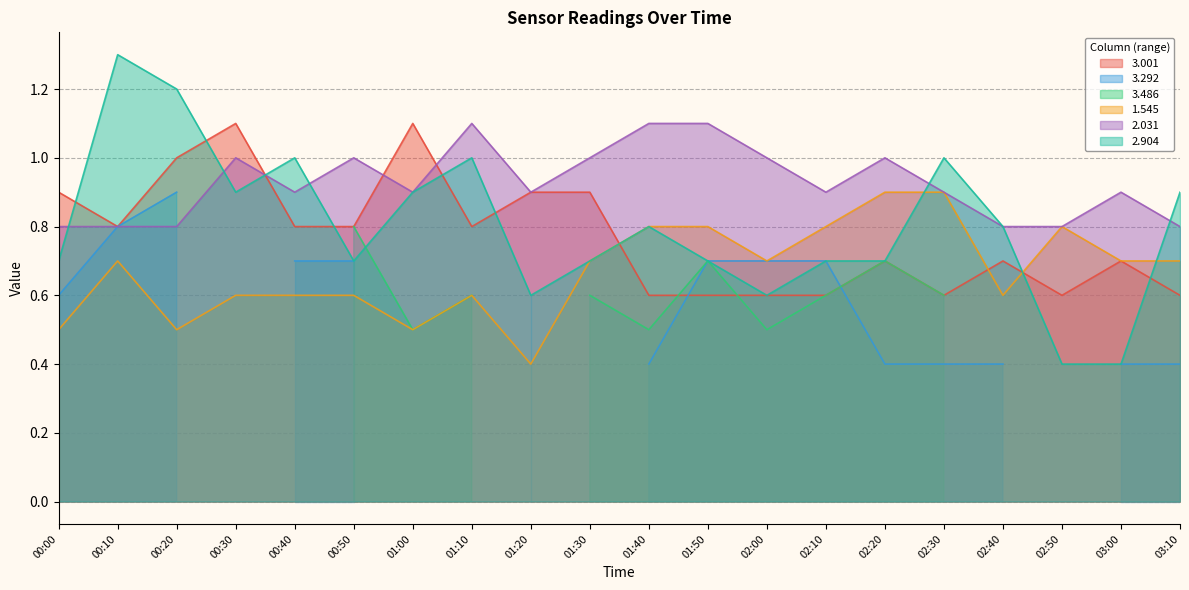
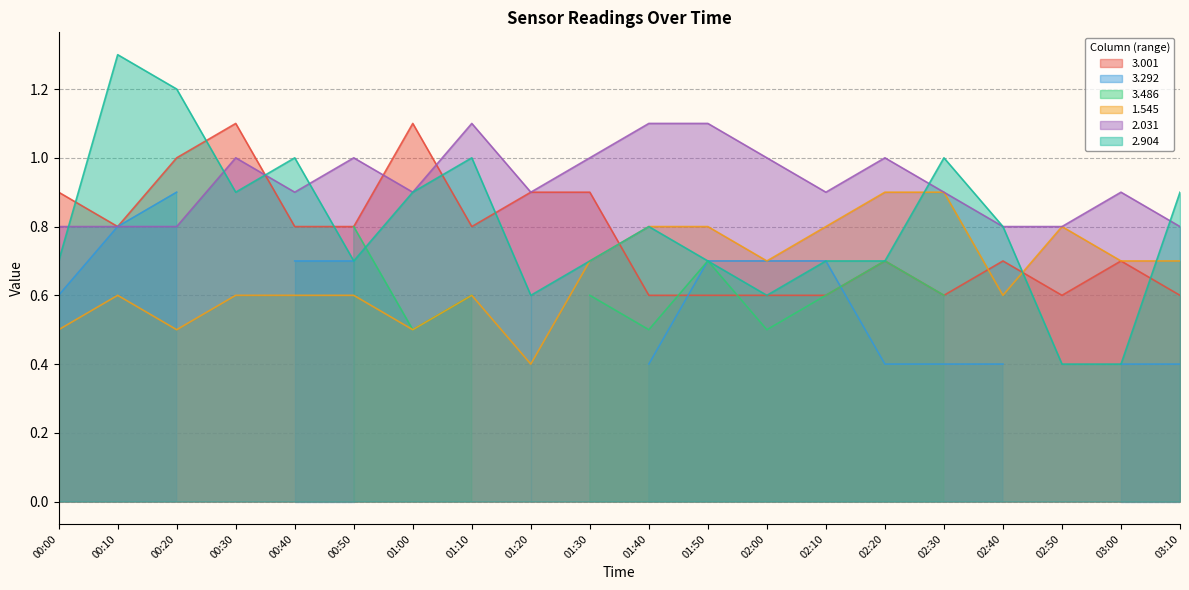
1.545, 00:10: 0.7 -> 0.6
